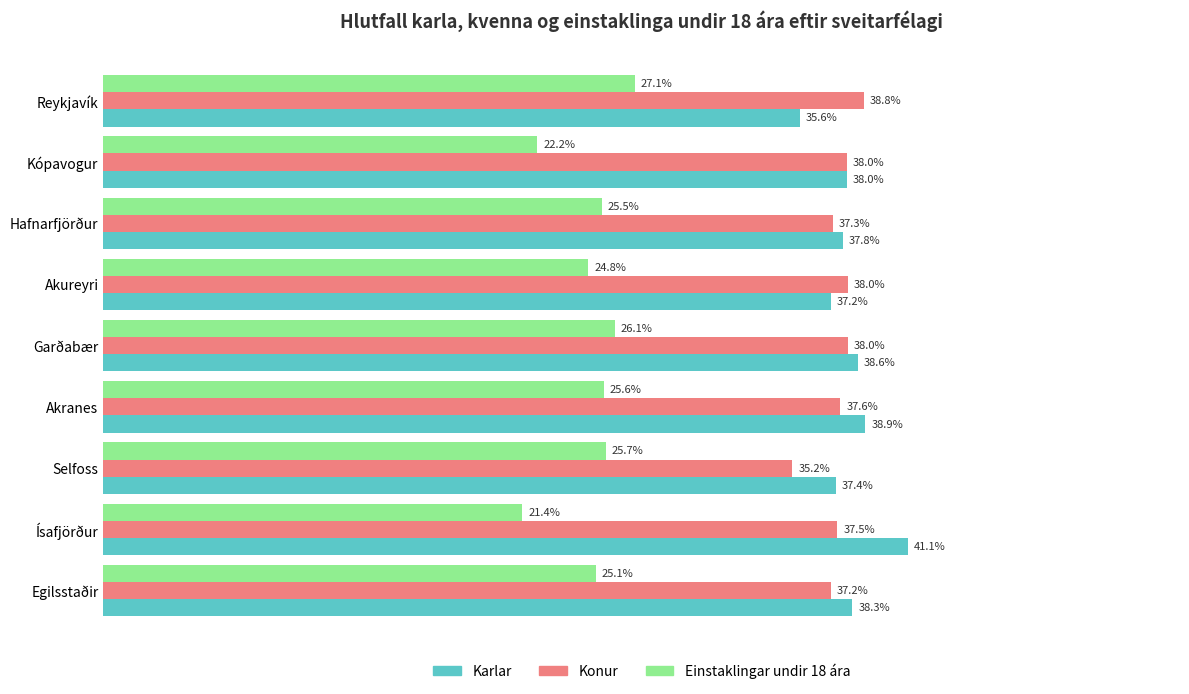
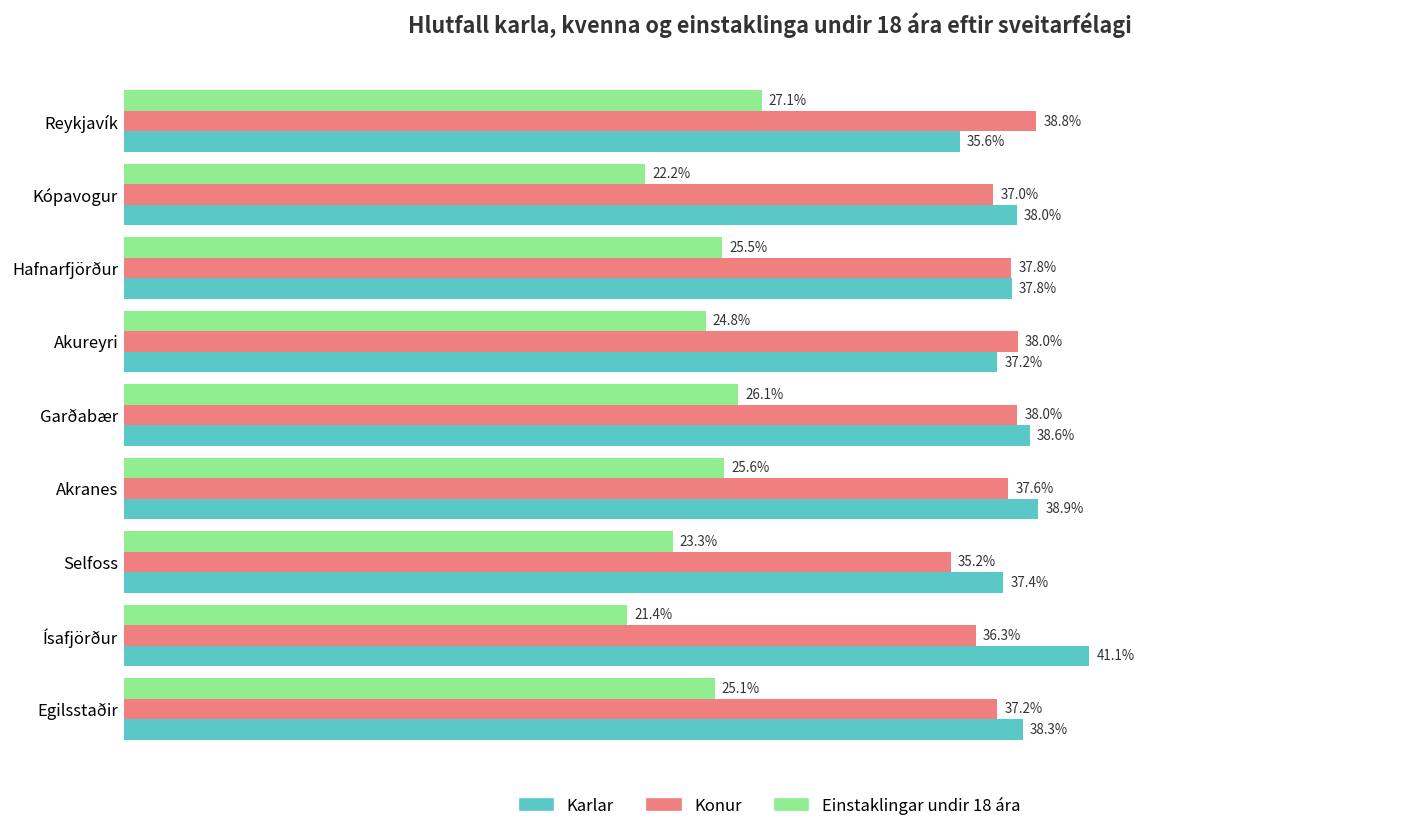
Konur, Kópavogur: 38.0% -> 37.0%
Konur, Hafnarfjörður: 37.3% -> 37.8%
Einstaklingar undir 18 ára, Selfoss: 25.7% -> 23.3%
Konur, Ísafjörður: 37.5% -> 36.3%
